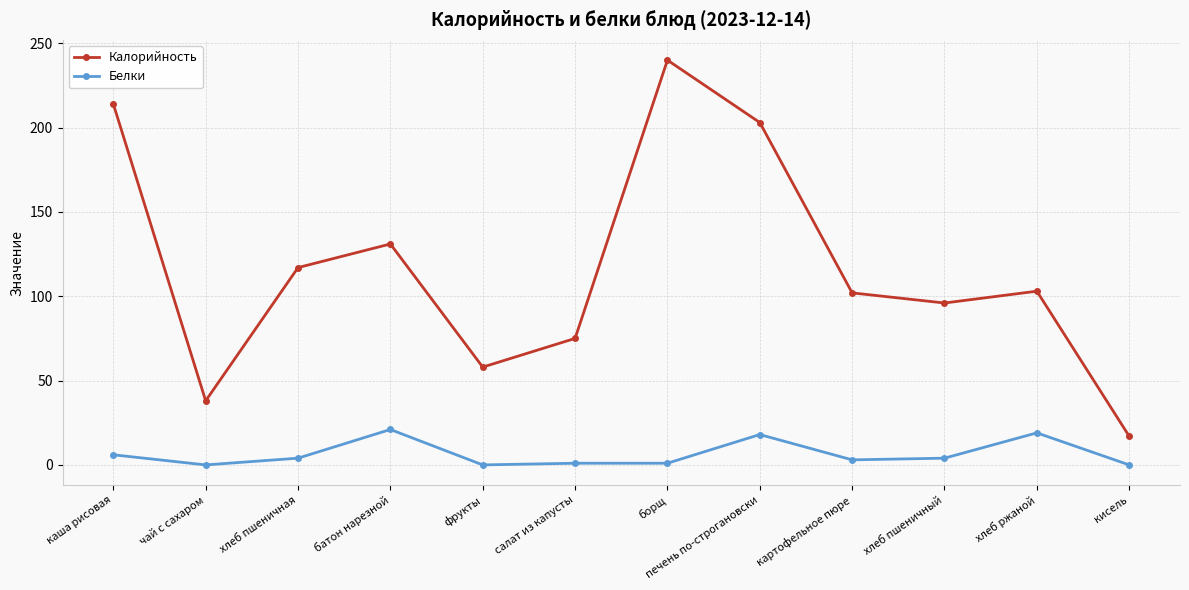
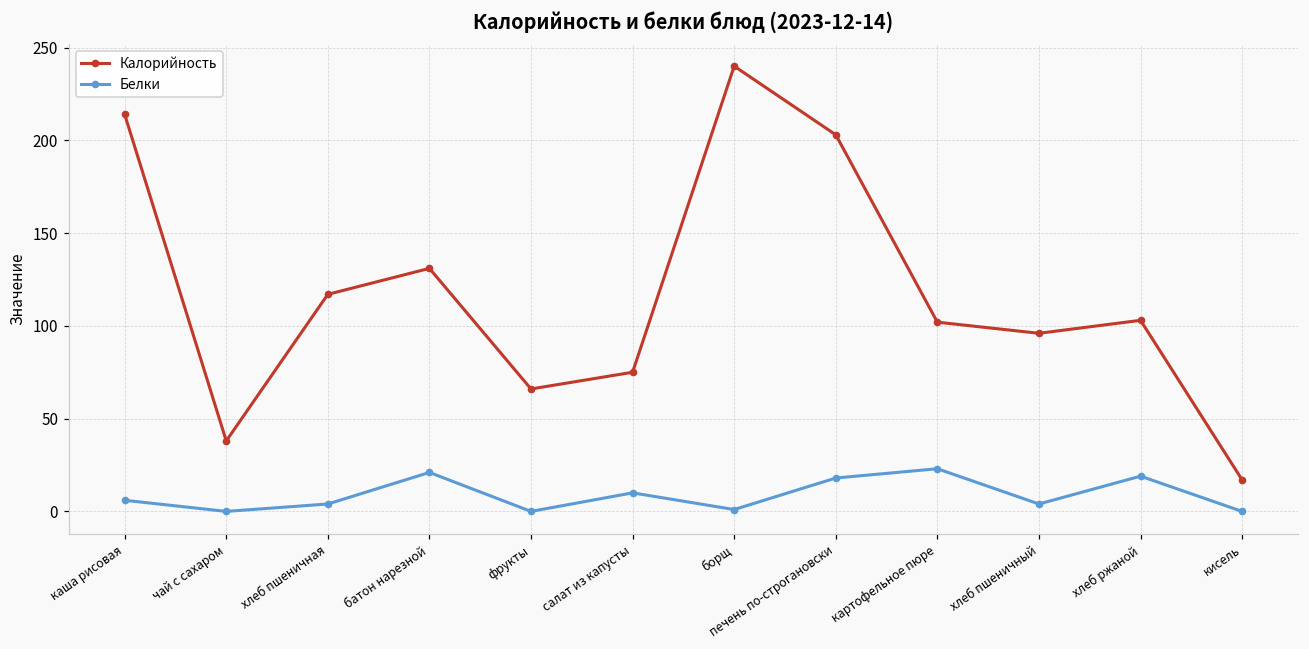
Калорийность, фрукты: 58 -> 66
Белки, салат из капусты: 1 -> 10
Белки, картофельное пюре: 3 -> 23
